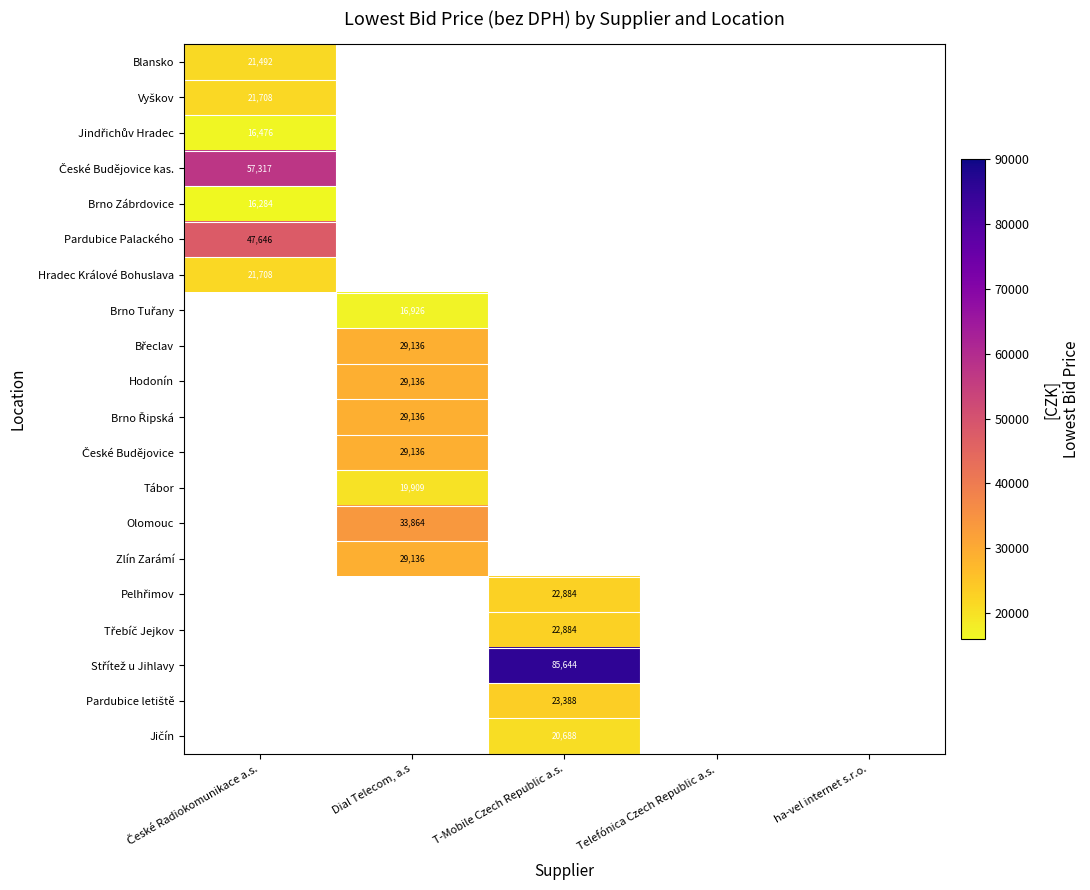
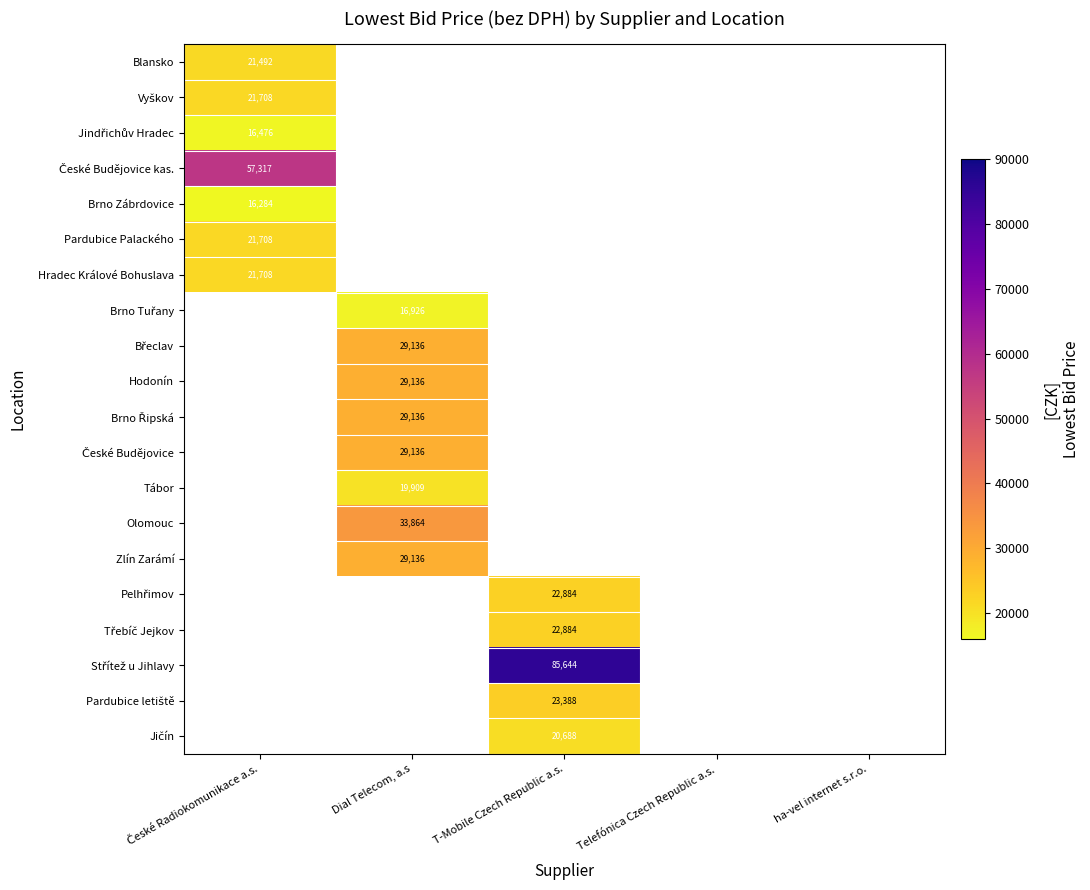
Pardubice Palackého, České Radiokomunikace a.s.: 47,646 -> 21,708
